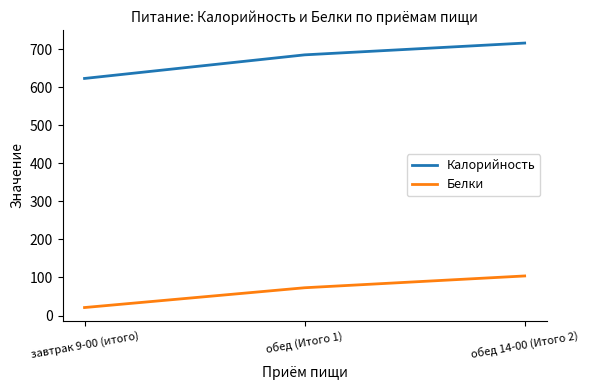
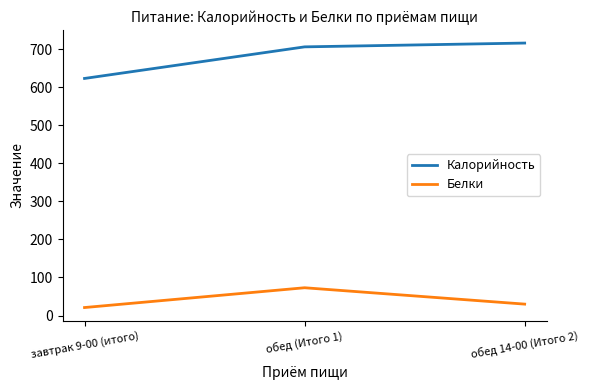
Калорийность, обед (Итого 1): 690 -> 710
Белки, обед 14-00 (Итого 2): 100 -> 30
